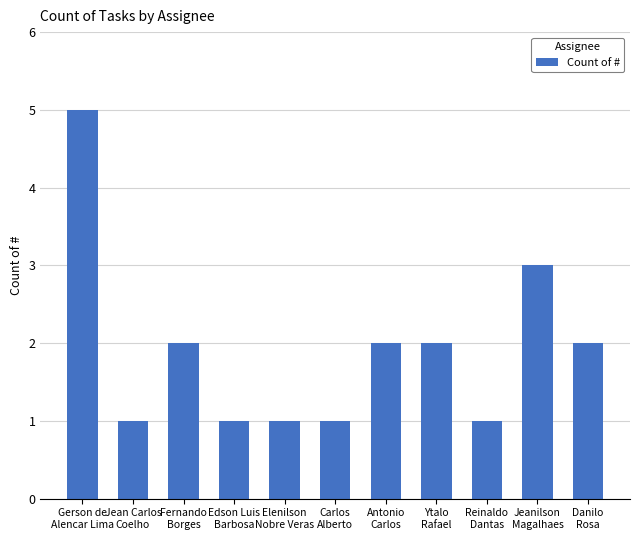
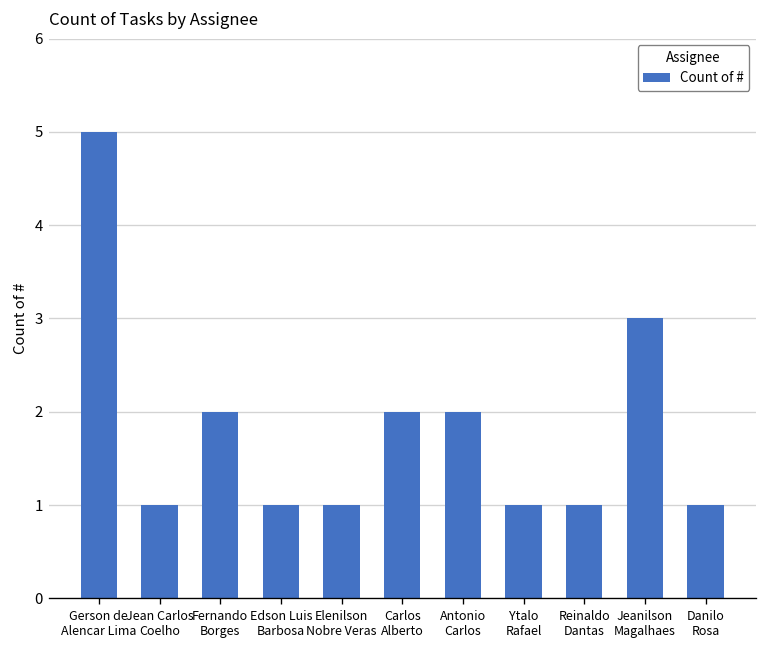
Carlos Alberto: 1 -> 2
Ytalo Rafael: 2 -> 1
Danilo Rosa: 2 -> 1
